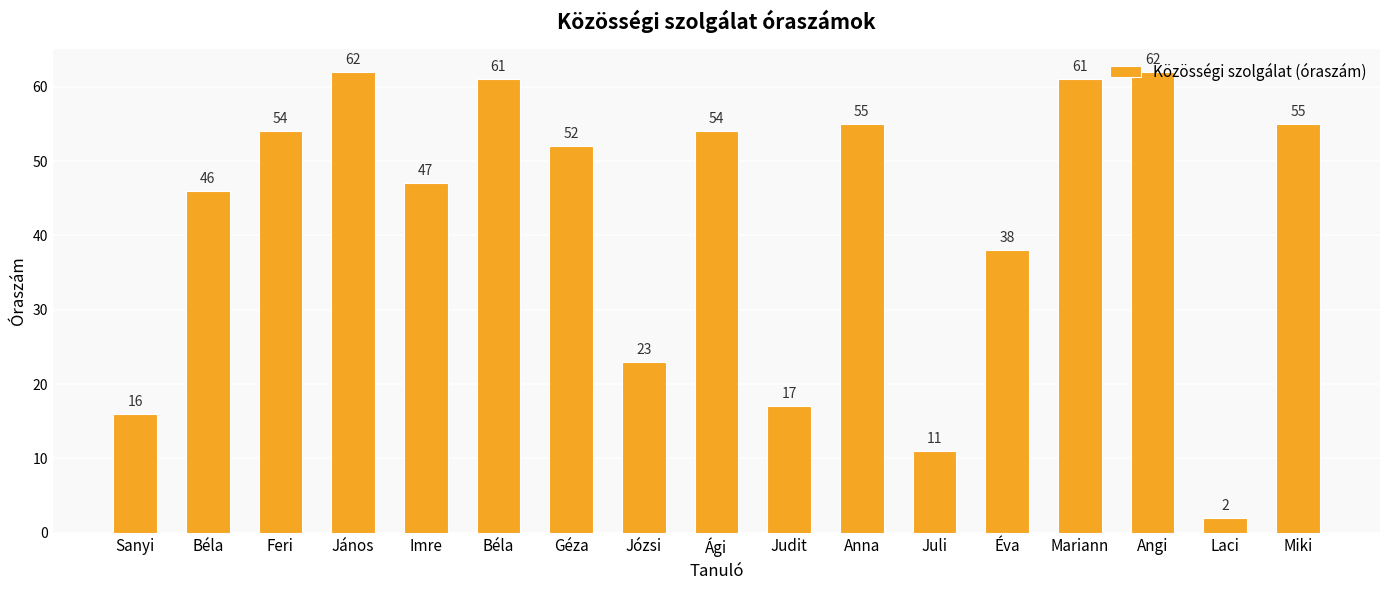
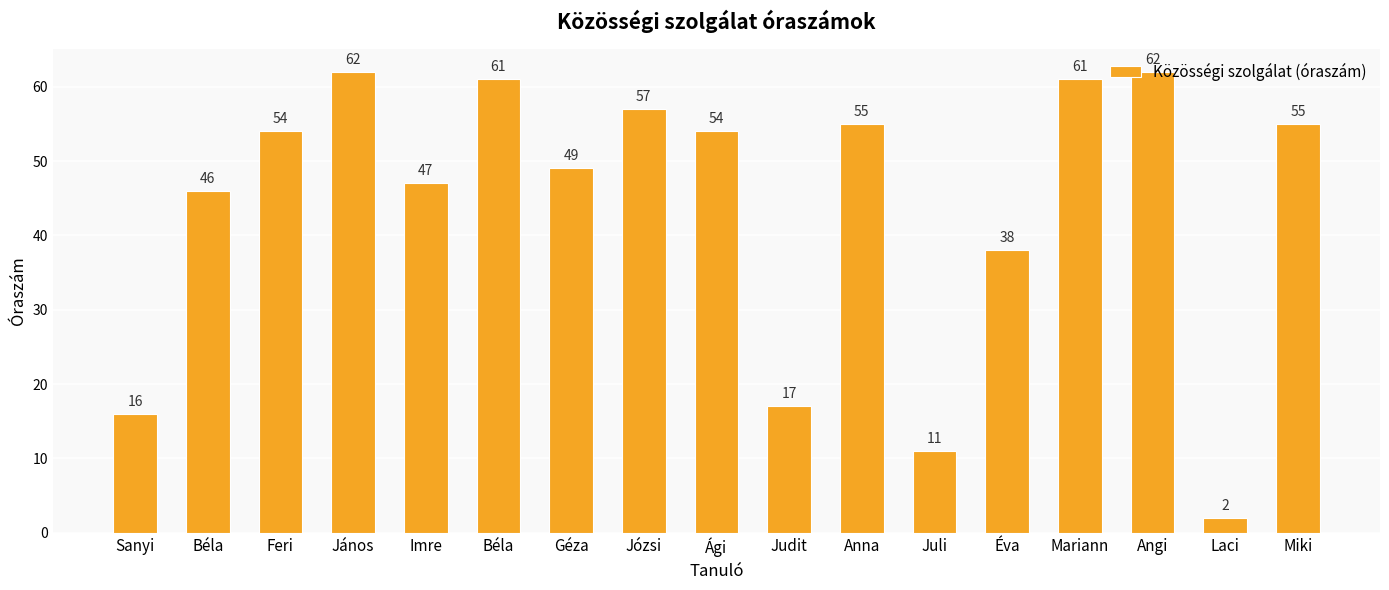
Géza: 52 -> 49
Józsi: 23 -> 57
